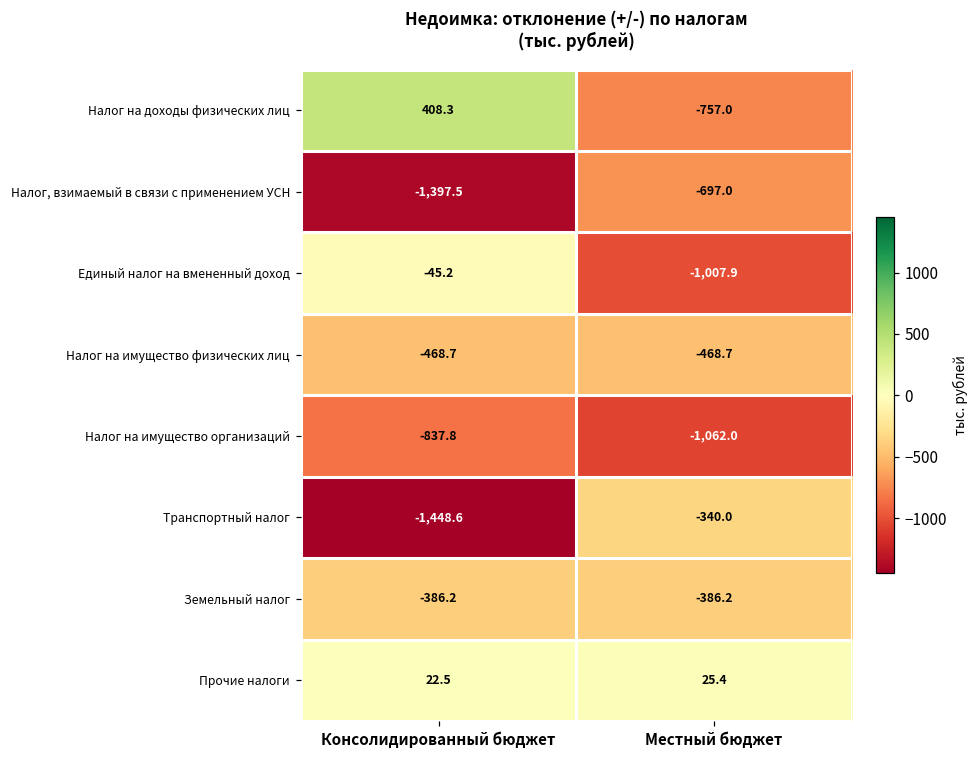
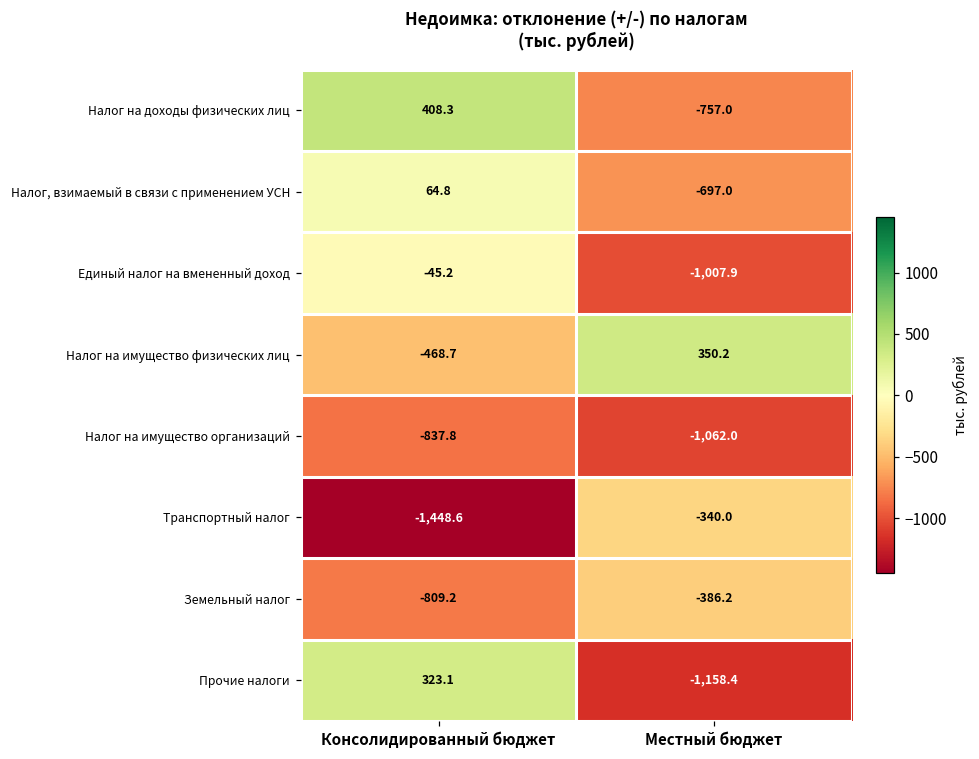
Налог, взимаемый в связи с применением УСН, Консолидированный бюджет: -1,397.5 -> 64.8
Налог на имущество физических лиц, Местный бюджет: -468.7 -> 350.2
Земельный налог, Консолидированный бюджет: -386.2 -> -809.2
Прочие налоги, Консолидированный бюджет: 22.5 -> 323.1
Прочие налоги, Местный бюджет: 25.4 -> -1,158.4
